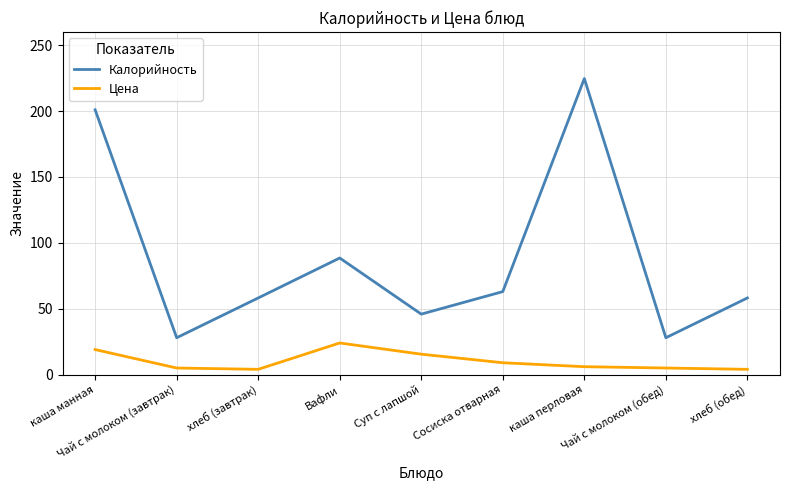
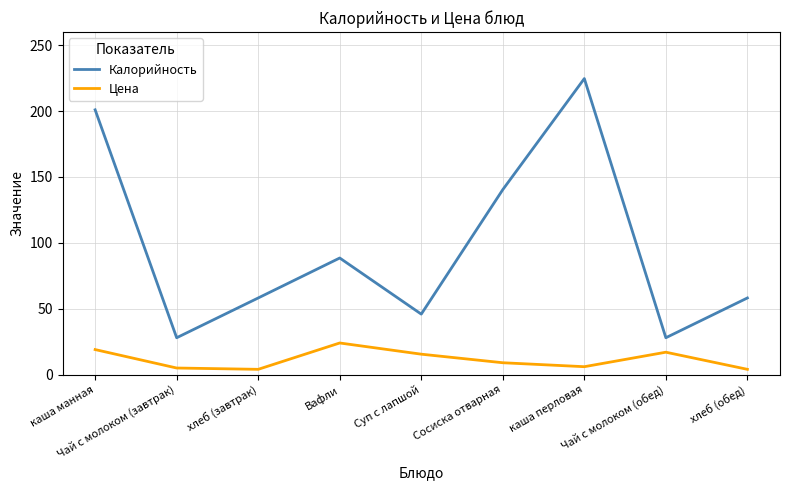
Калорийность, Сосиска отварная: 63 -> 140
Цена, Чай с молоком (обед): 5 -> 17
